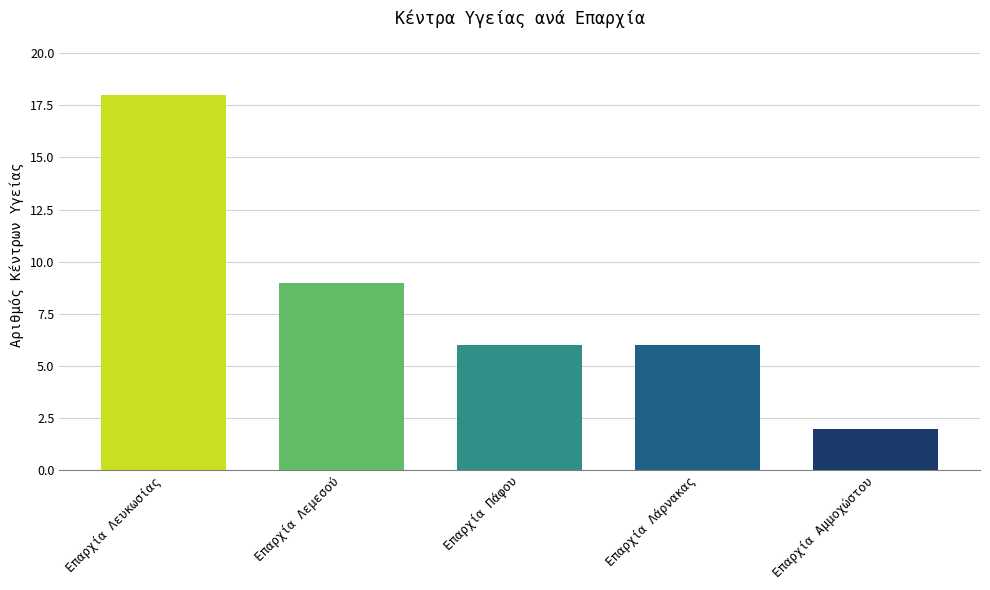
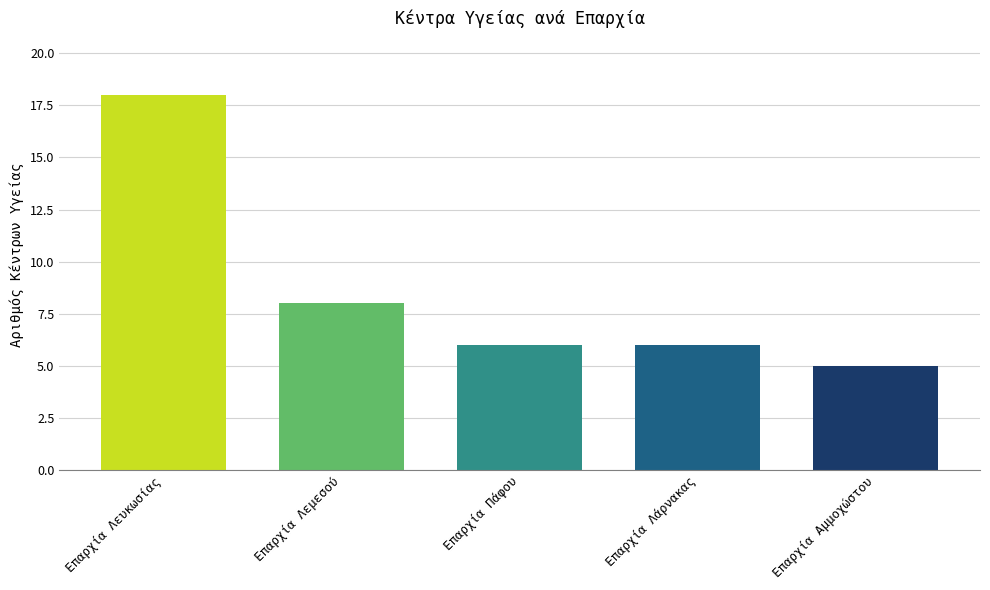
Επαρχία Λεμεσού: 9 -> 8
Επαρχία Αμμοχώστου: 2 -> 5
